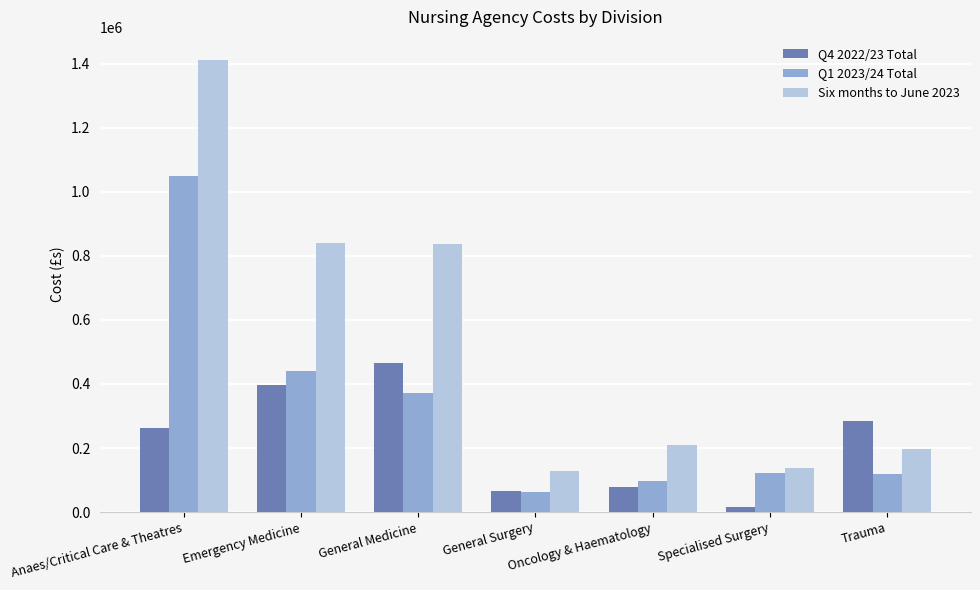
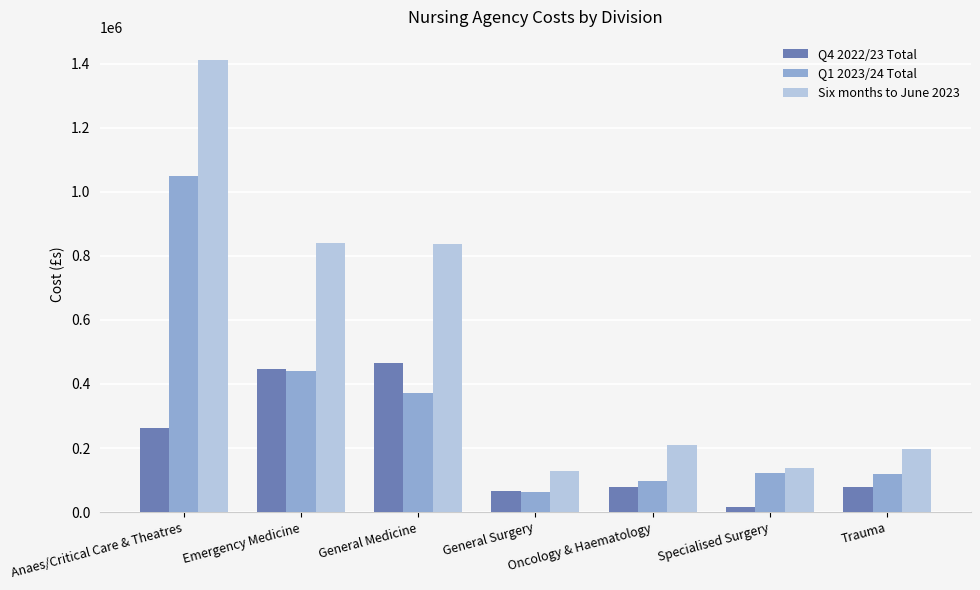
Q4 2022/23 Total, Emergency Medicine: 400000 -> 450000
Q4 2022/23 Total, Trauma: 280000 -> 80000
